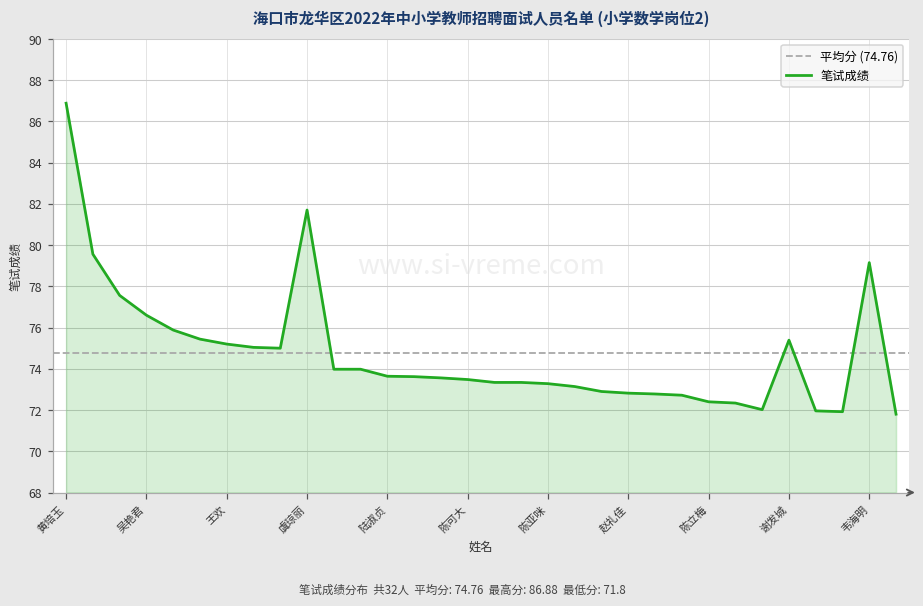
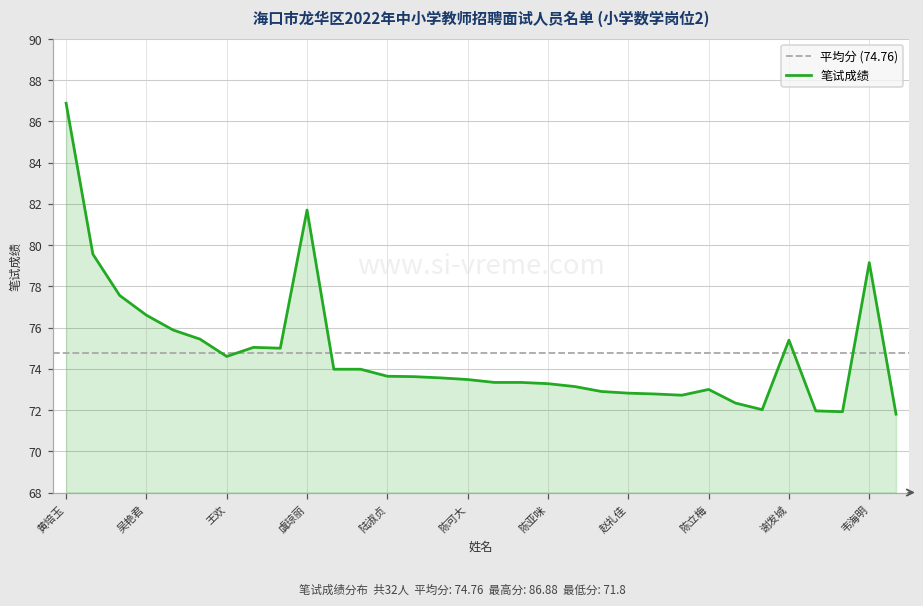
王欢: 75.2 -> 74.6
陈立梅: 72.4 -> 73.0
